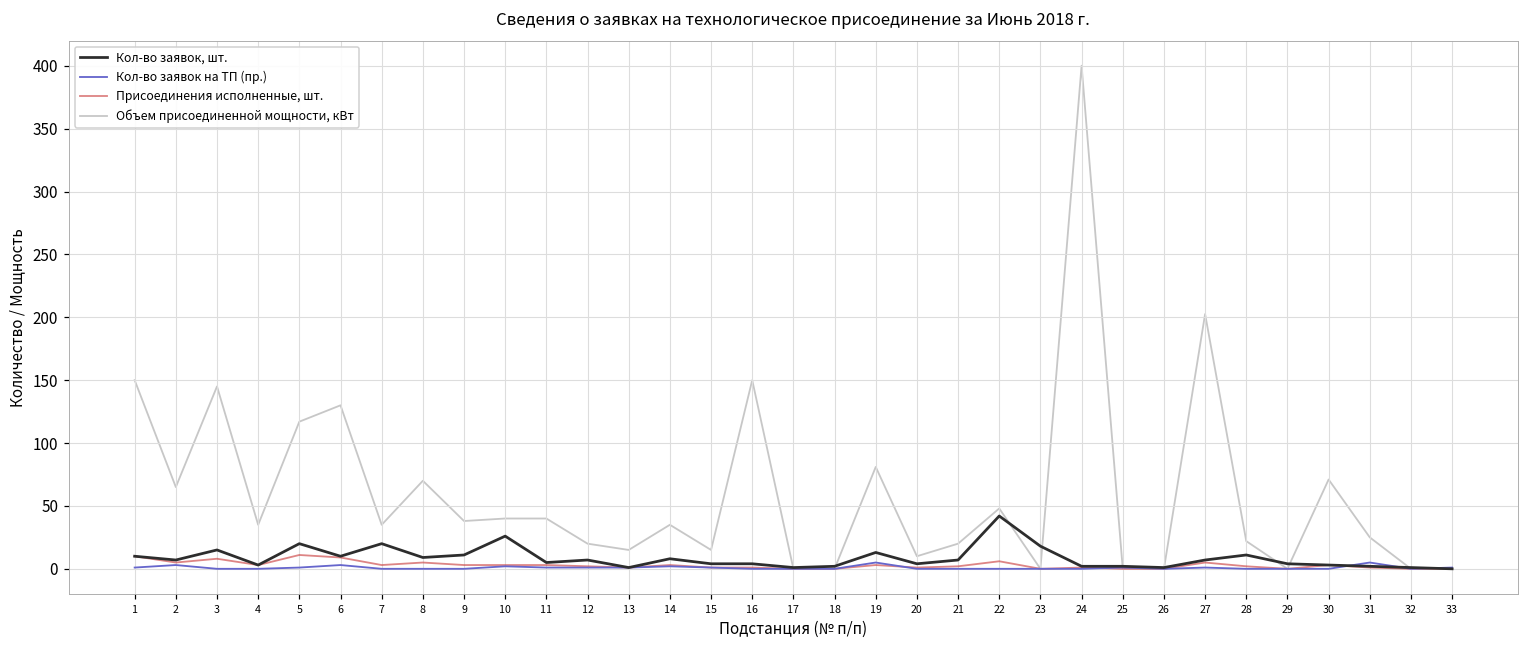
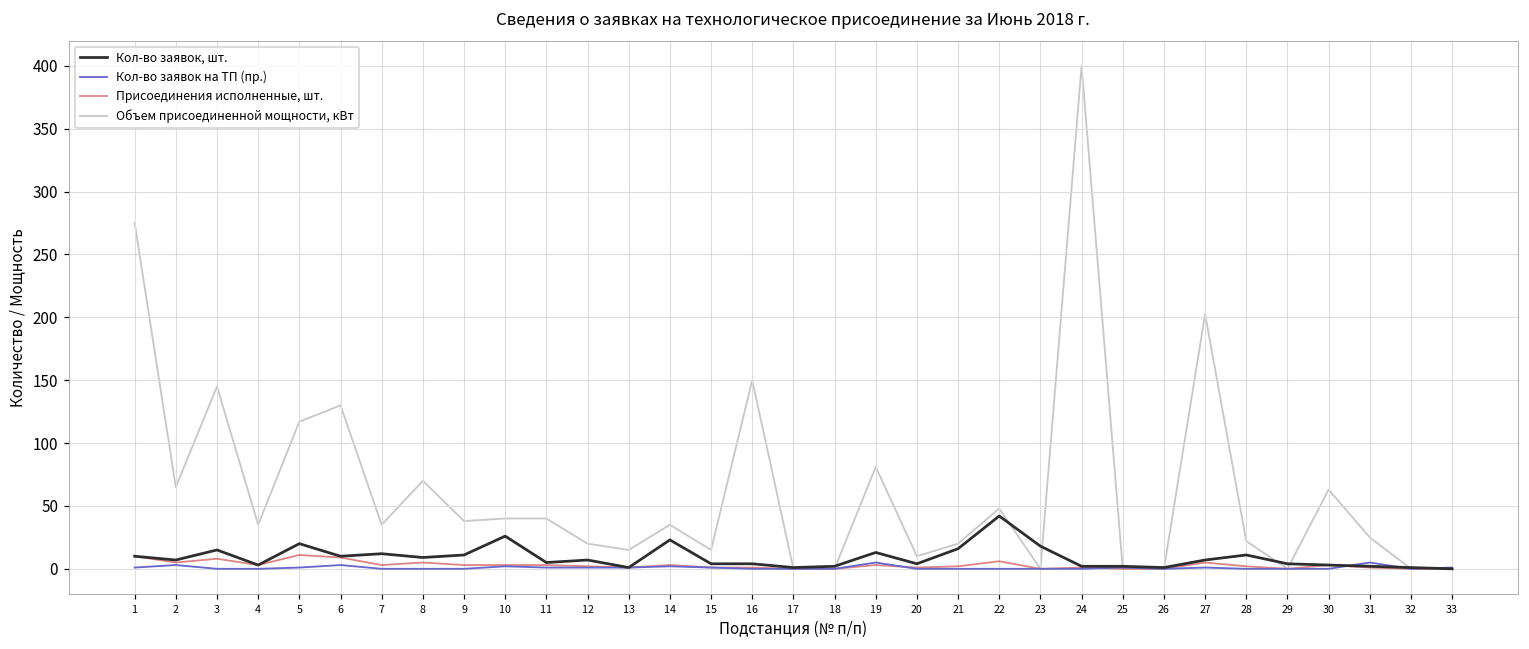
Объем присоединенной мощности, кВт, 1: 150 -> 275
Кол-во заявок, шт., 7: 20 -> 12
Кол-во заявок, шт., 14: 8 -> 23
Кол-во заявок, шт., 21: 7 -> 16
Объем присоединенной мощности, кВт, 30: 71 -> 63
